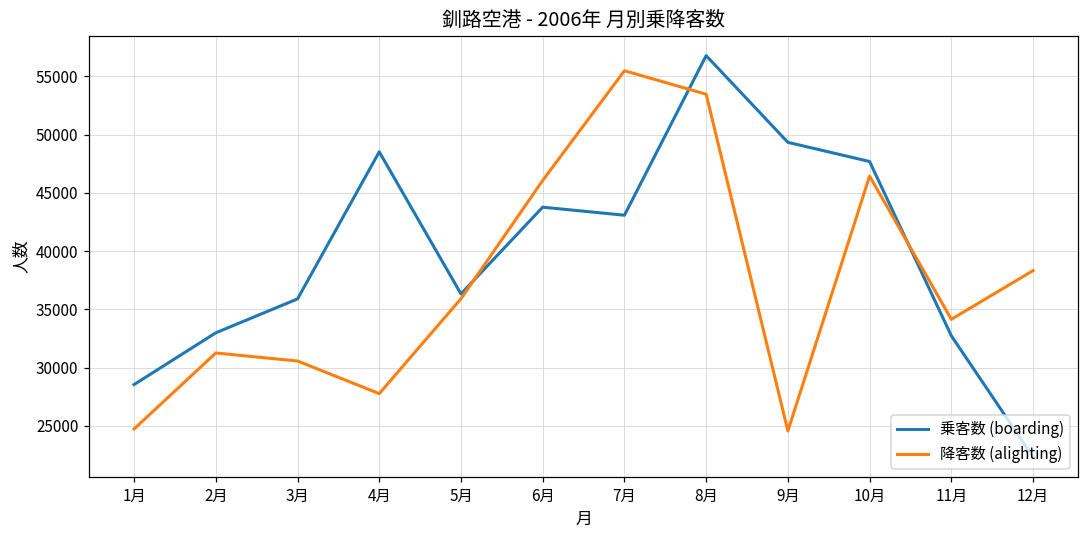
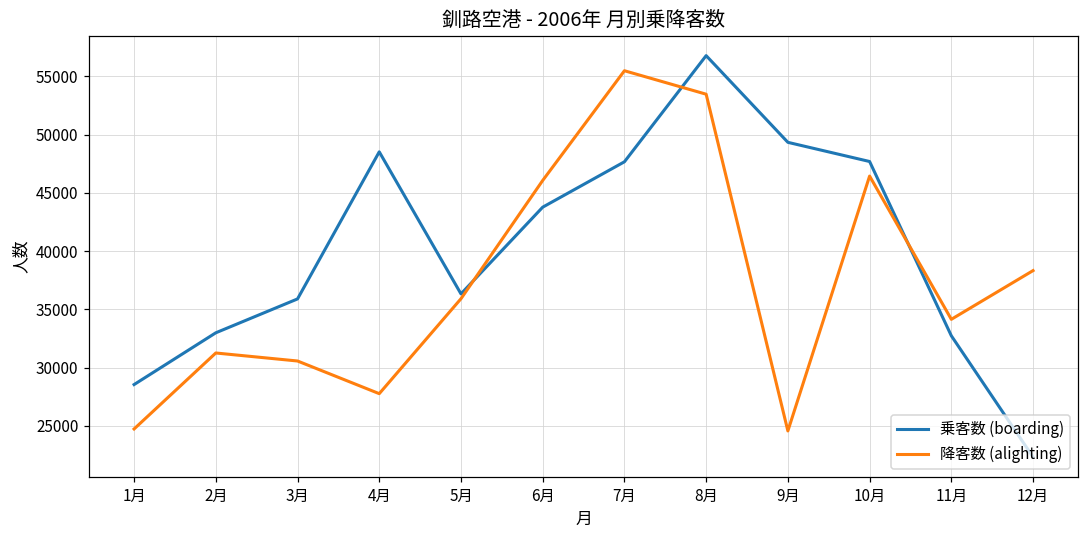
乗客数 (boarding), 7月: 43100 -> 47700
